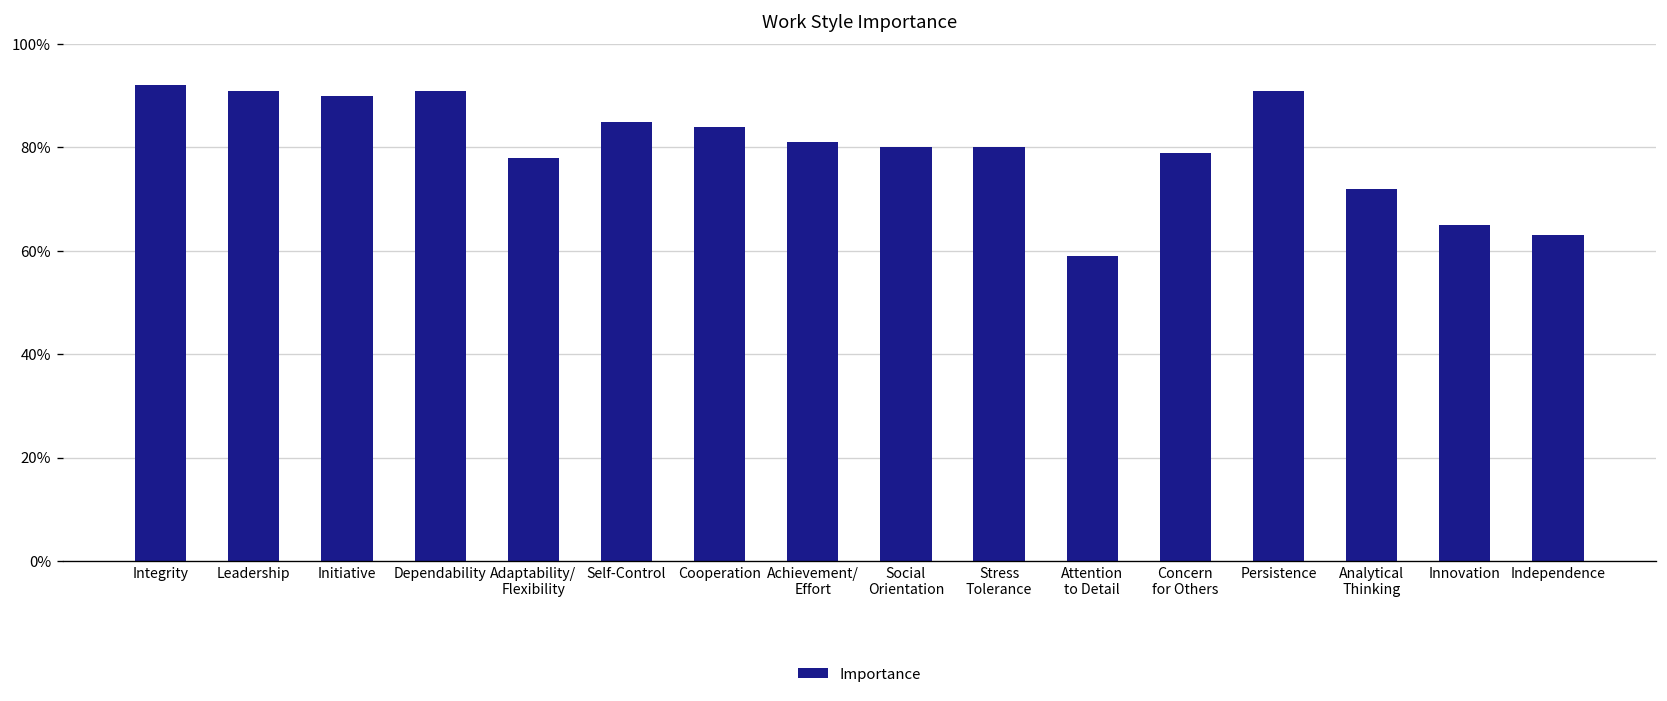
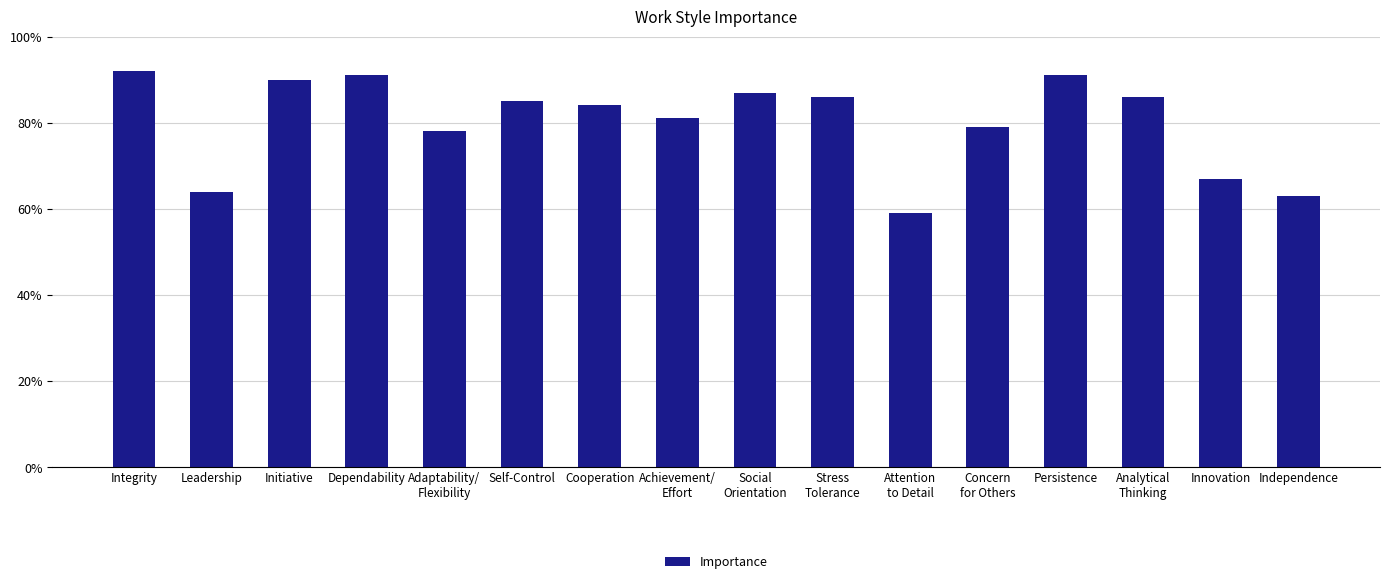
Leadership: 91% -> 64%
Social Orientation: 80% -> 87%
Stress Tolerance: 80% -> 86%
Analytical Thinking: 72% -> 86%
Innovation: 65% -> 67%
